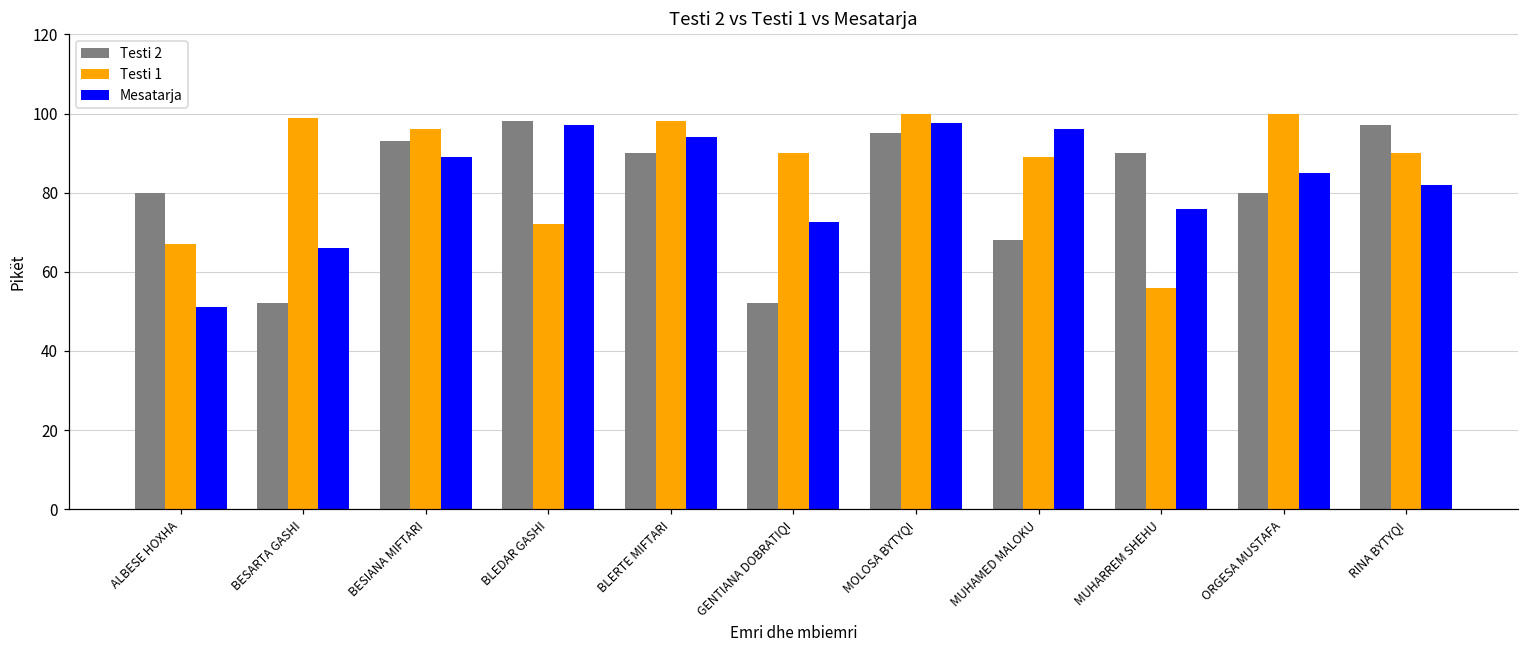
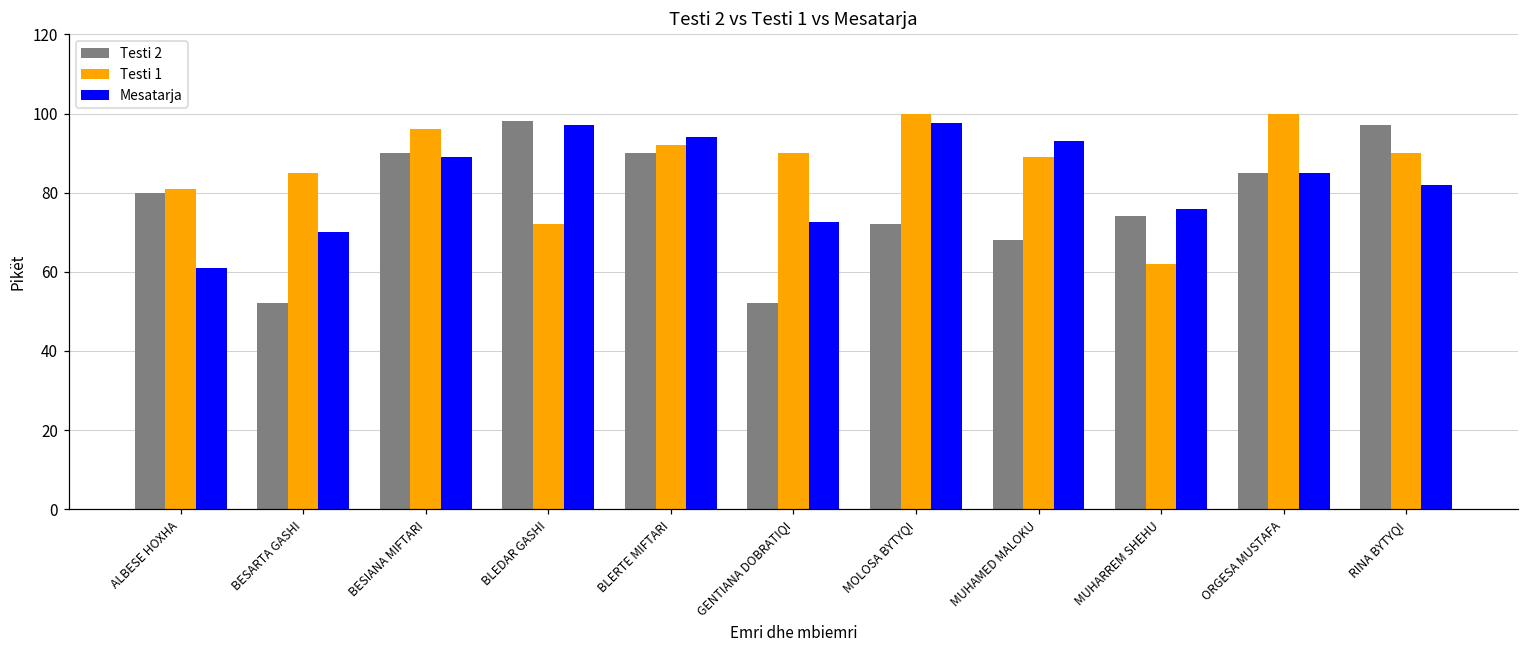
Testi 1, ALBESE HOXHA: 67 -> 81
Mesatarja, ALBESE HOXHA: 51 -> 61
Testi 1, BESARTA GASHI: 99 -> 85
Mesatarja, BESARTA GASHI: 66 -> 70
Testi 2, BESIANA MIFTARI: 93 -> 90
Testi 1, BLERTE MIFTARI: 98 -> 92
Testi 2, MOLOSA BYTYQI: 95 -> 72
Mesatarja, MUHAMED MALOKU: 96 -> 93
Testi 2, MUHARREM SHEHU: 90 -> 74
Testi 1, MUHARREM SHEHU: 56 -> 62
Testi 2, ORGESA MUSTAFA: 80 -> 85
